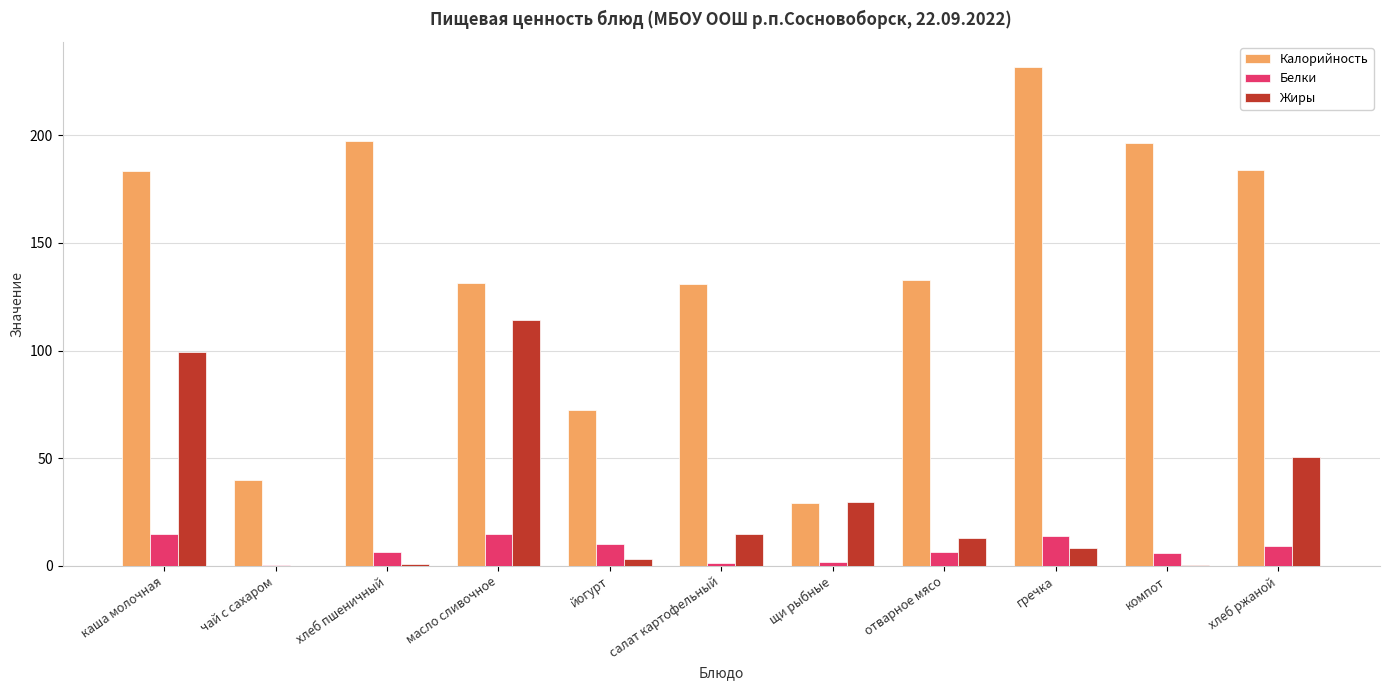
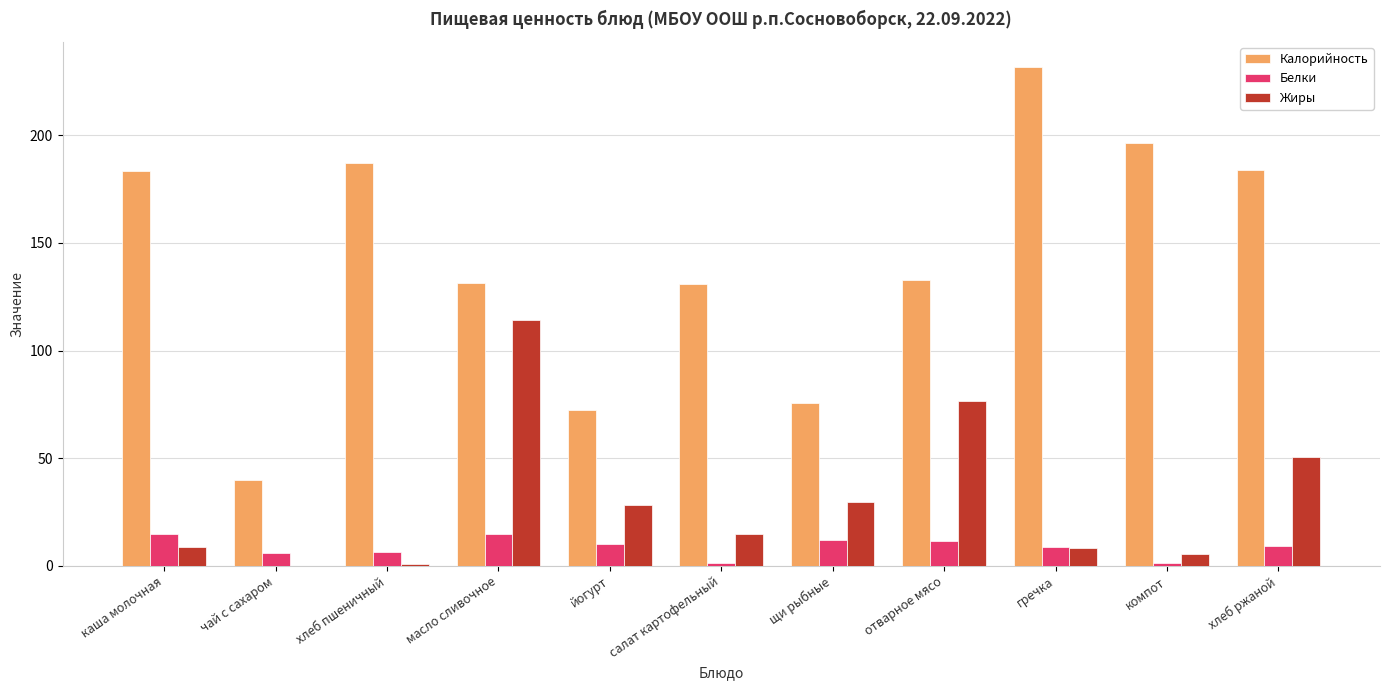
Жиры, каша молочная: 99 -> 9
Белки, чай с сахаром: 1 -> 6
Калорийность, хлеб пшеничный: 197 -> 187
Жиры, йогурт: 3 -> 28
Калорийность, щи рыбные: 29 -> 76
Белки, щи рыбные: 2 -> 12
Белки, отварное мясо: 7 -> 12
Жиры, отварное мясо: 13 -> 77
Белки, гречка: 14 -> 9
Белки, компот: 6 -> 1
Жиры, компот: 0 -> 6
